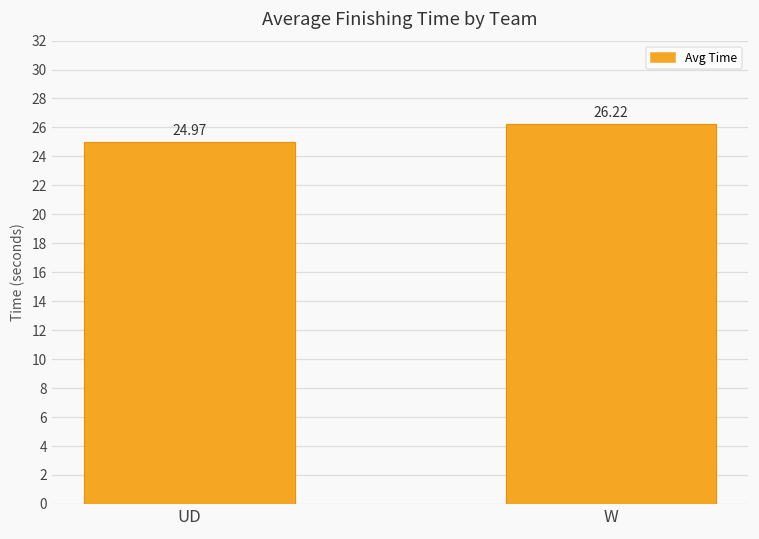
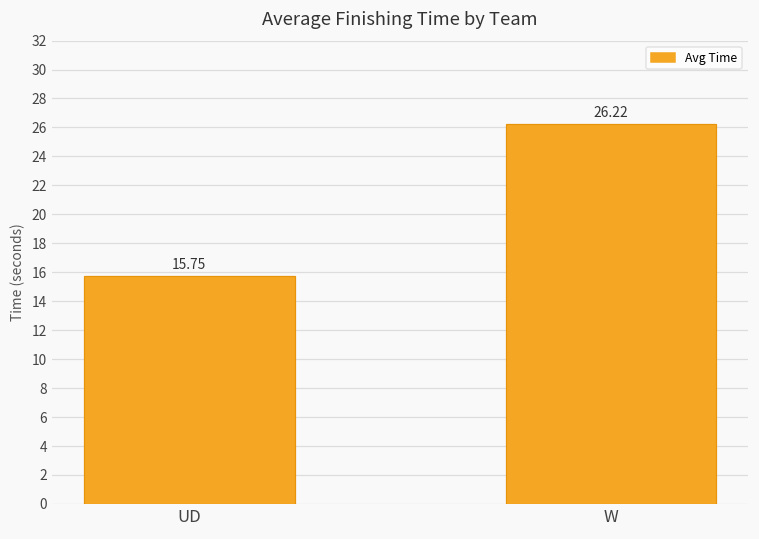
UD: 24.97 -> 15.75
